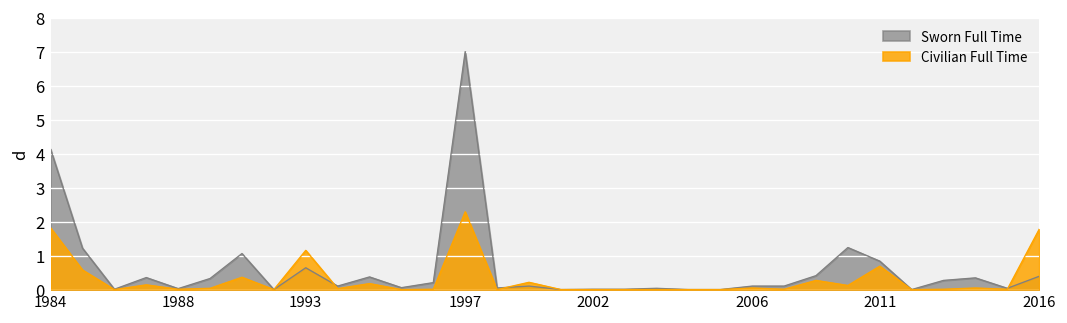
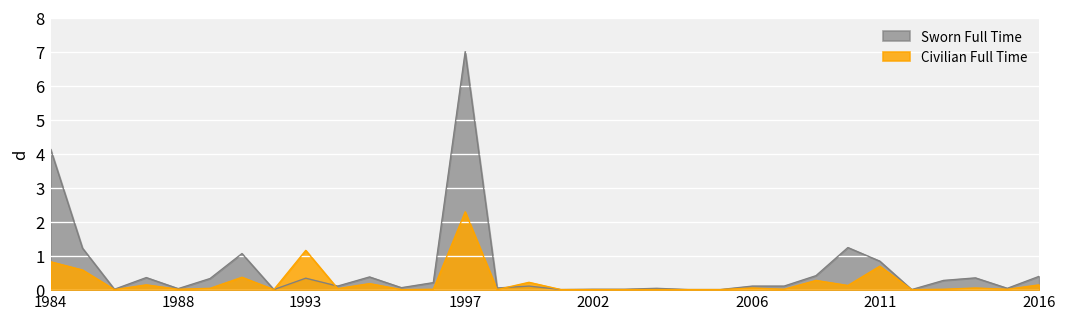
Civilian Full Time, 1984: 1.8 -> 0.8
Sworn Full Time, 1993: 0.6 -> 0.3
Civilian Full Time, 2016: 1.8 -> 0.1
